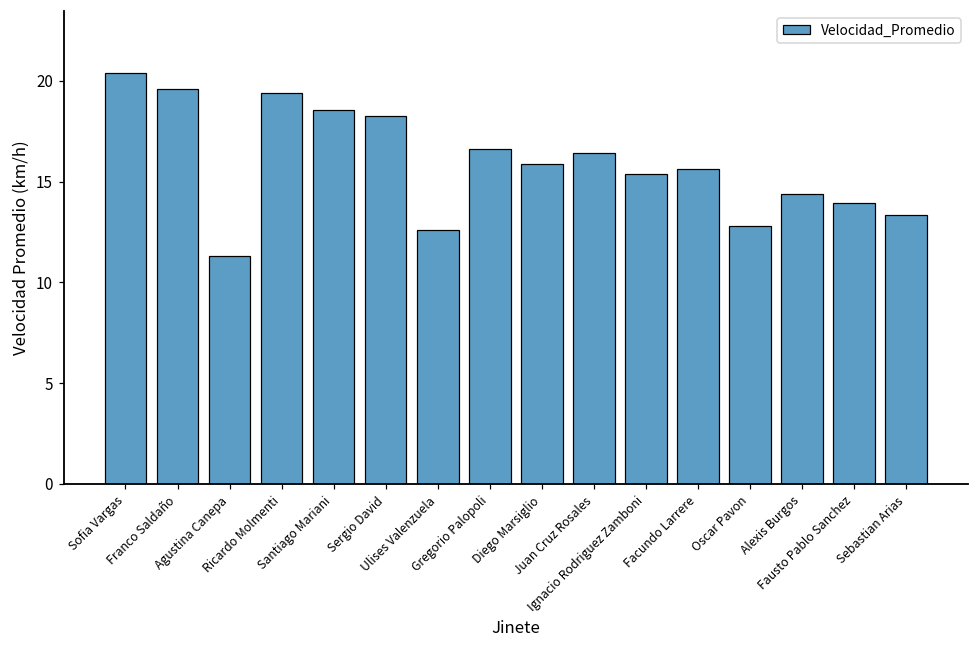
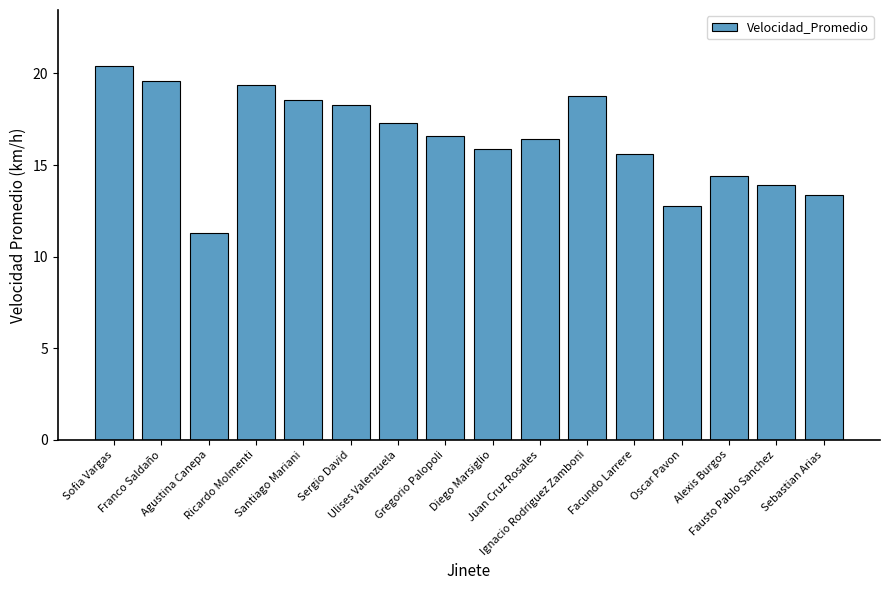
Ulises Valenzuela: 12.6 -> 17.3
Ignacio Rodriguez Zamboni: 15.4 -> 18.8
